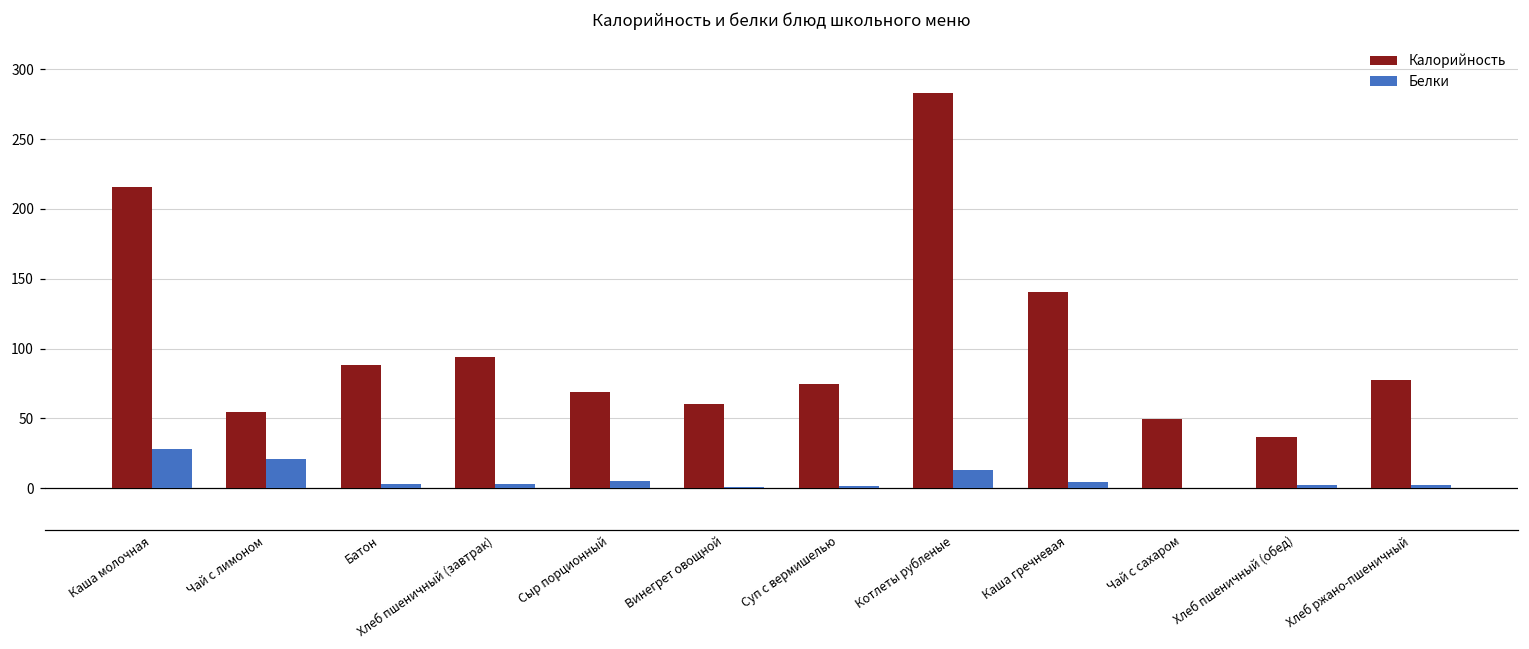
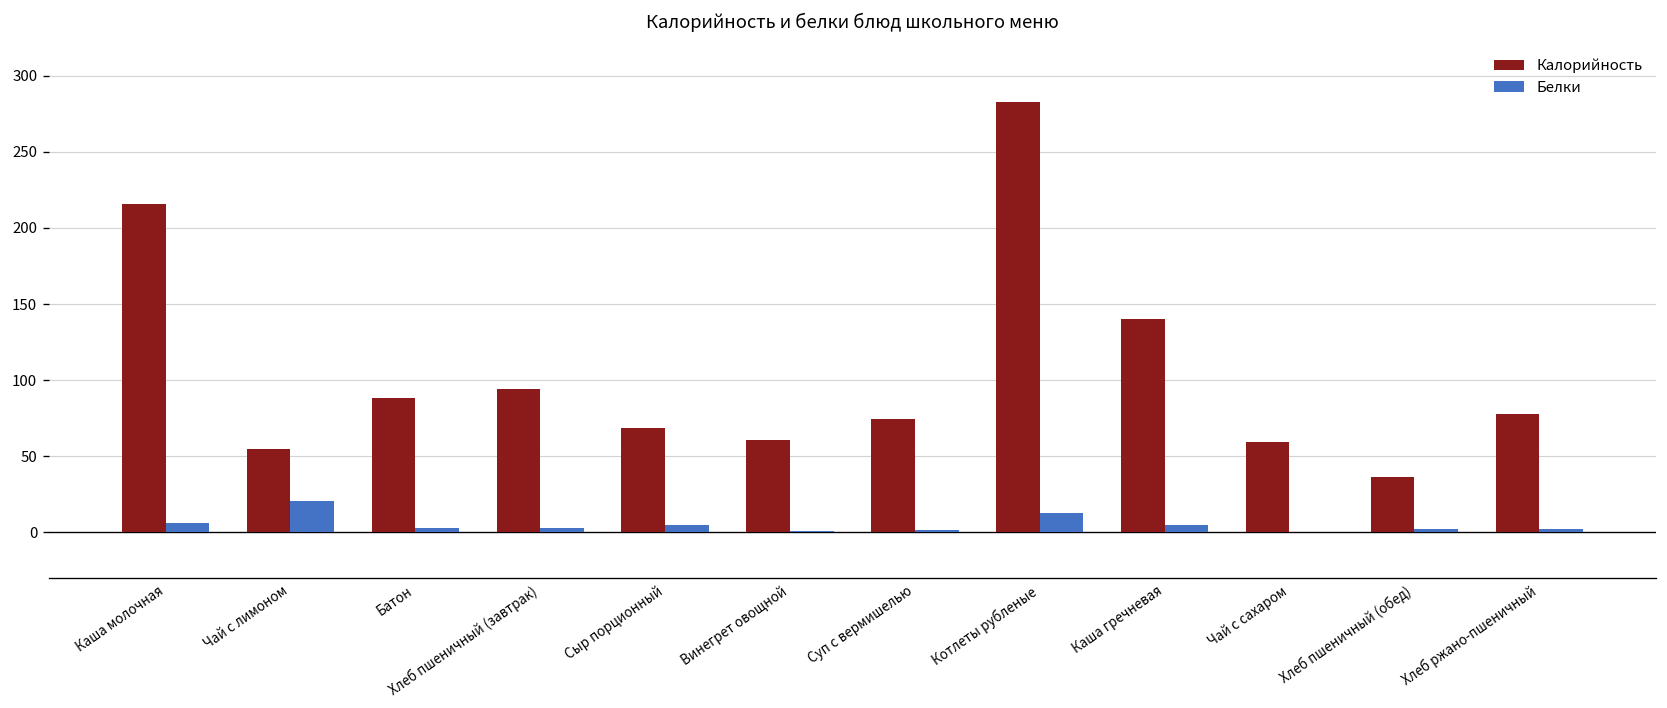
Белки, Каша молочная: 28 -> 6
Калорийность, Чай с сахаром: 49 -> 59
